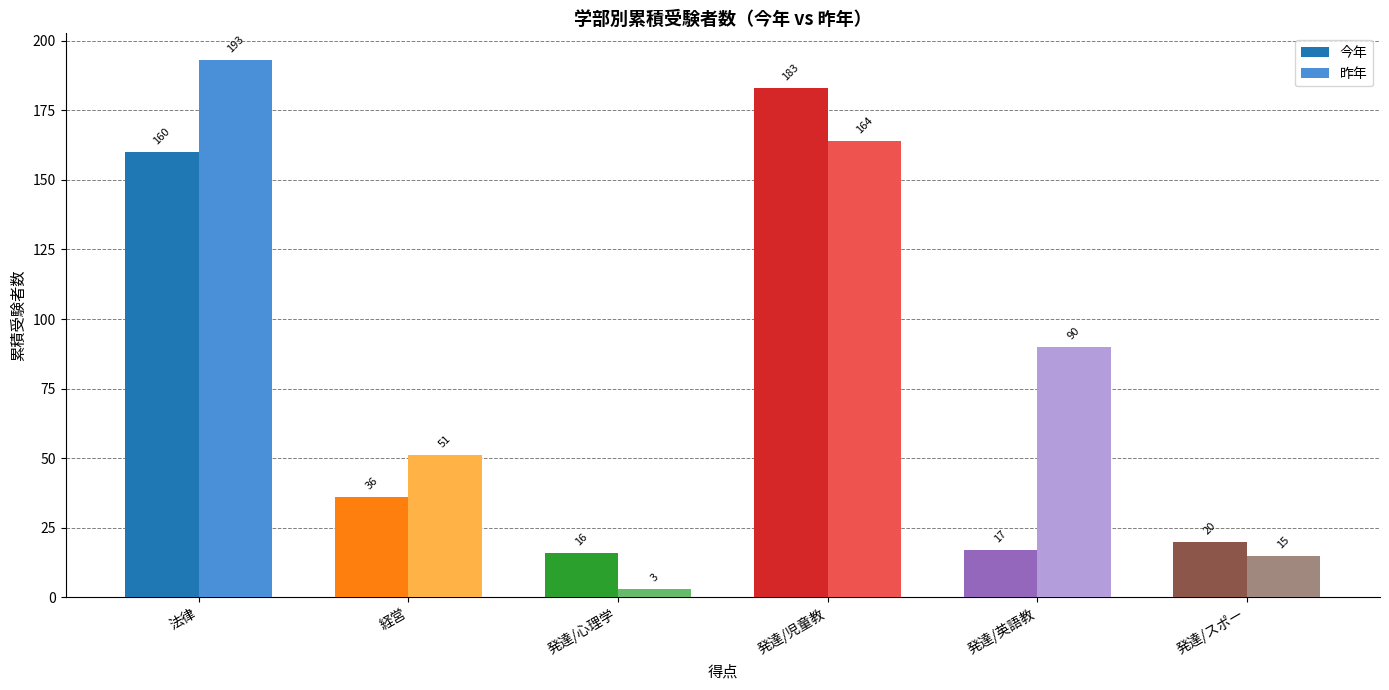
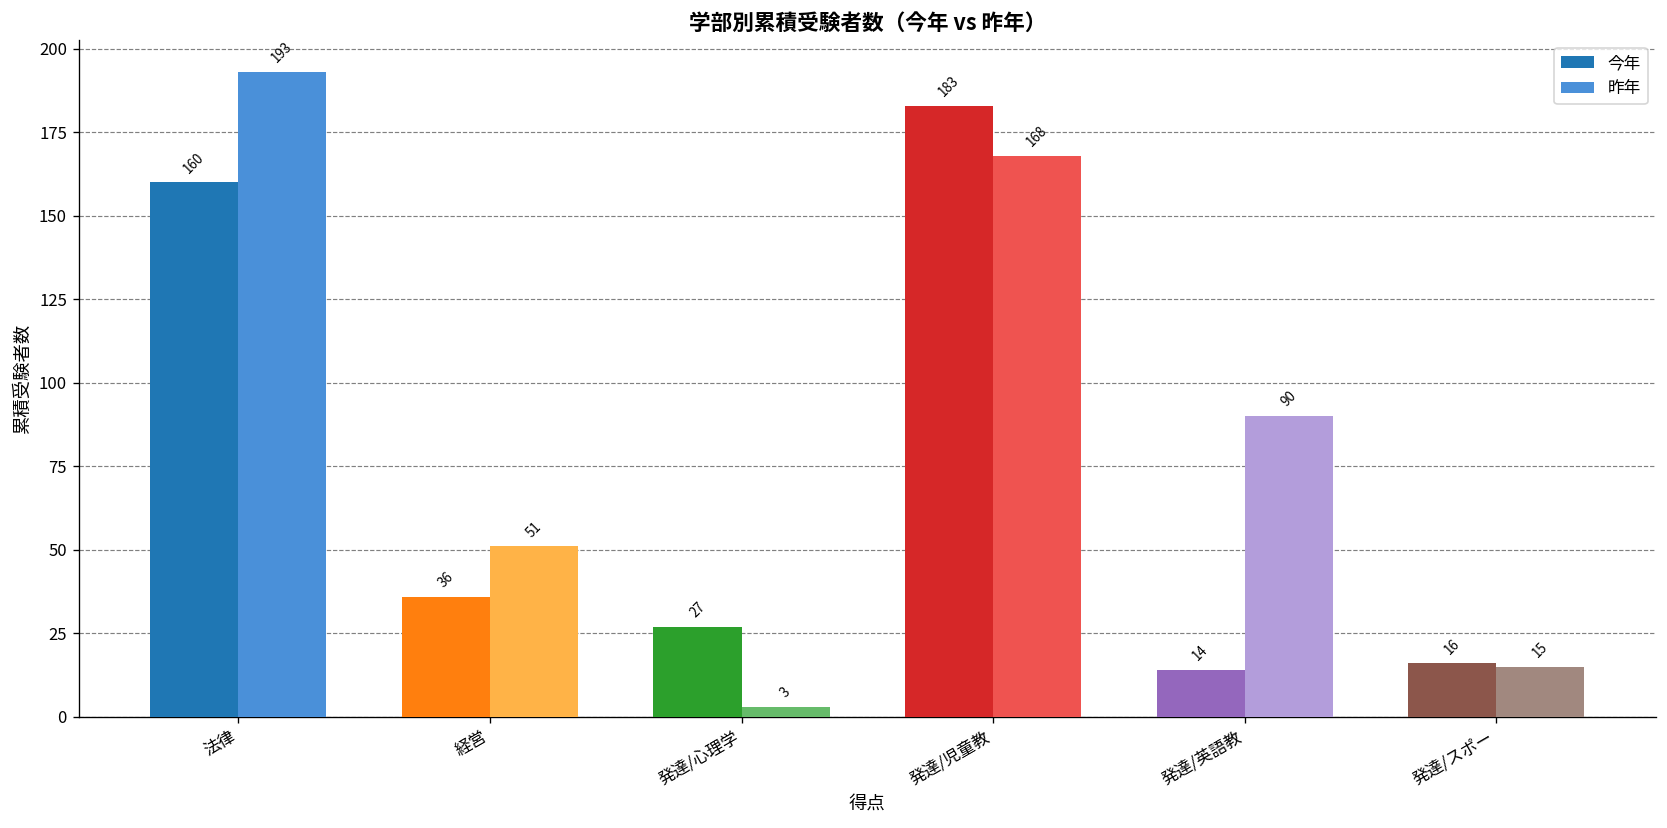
今年, 発達/心理学: 16 -> 27
昨年, 発達/児童教: 164 -> 168
今年, 発達/英語教: 17 -> 14
今年, 発達/スポー: 20 -> 16
